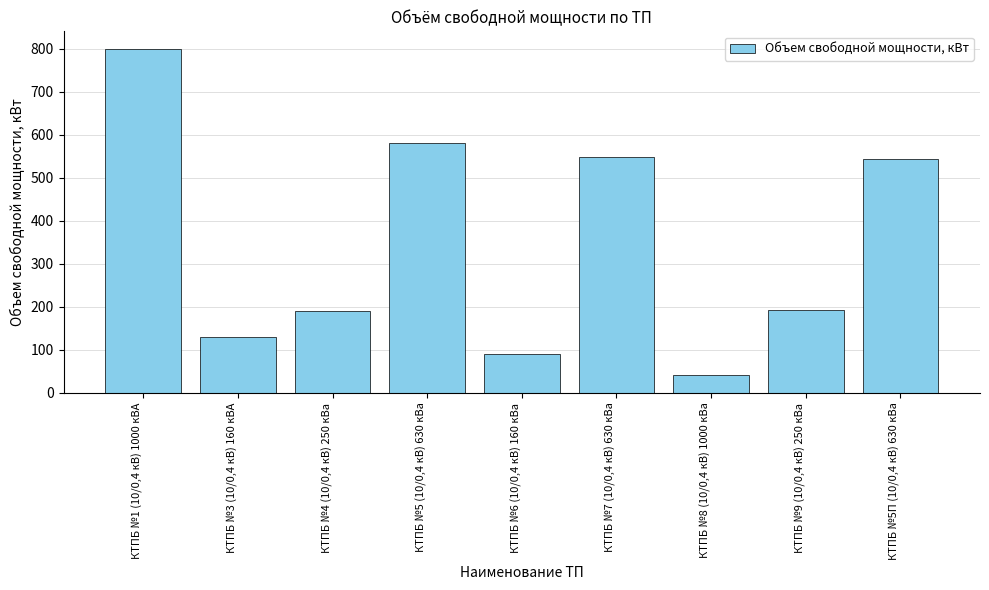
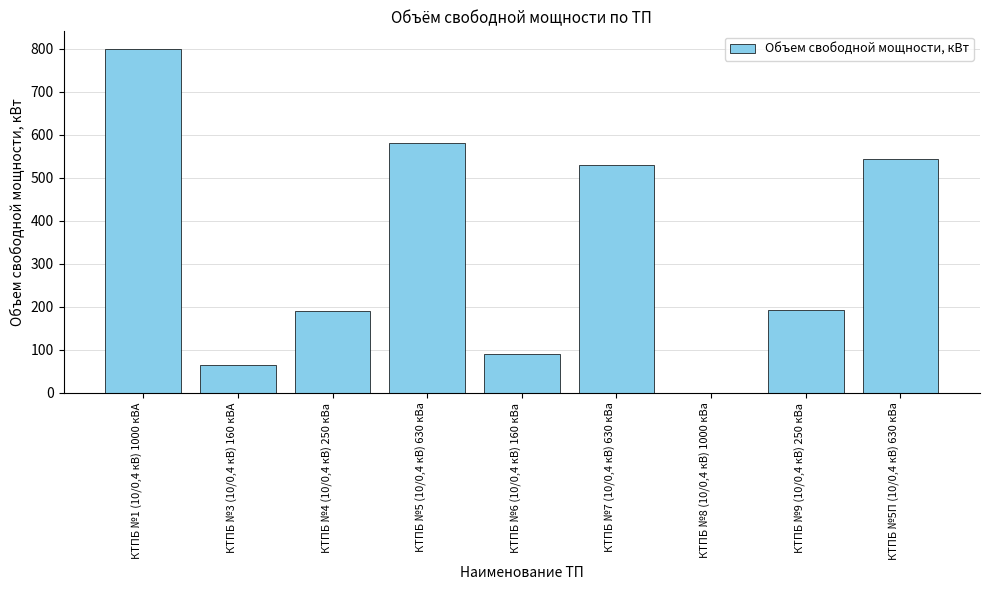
КТПБ №3 (10/0,4 кВ) 160 кВА: 130 -> 70
КТПБ №7 (10/0,4 кВ) 630 кВа: 550 -> 530
КТПБ №8 (10/0,4 кВ) 1000 кВа: 40 -> 0
